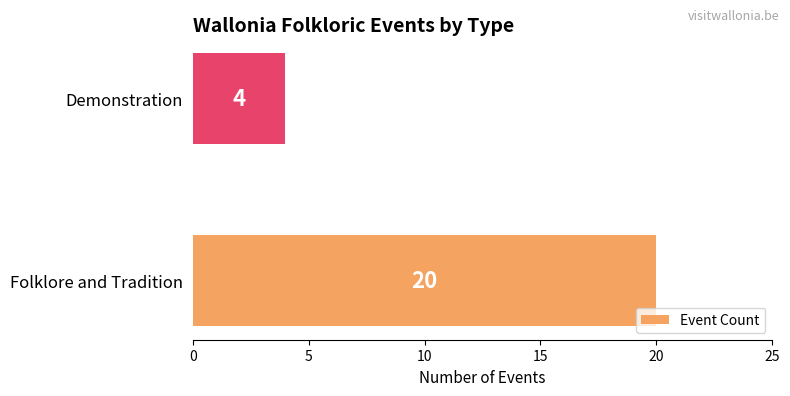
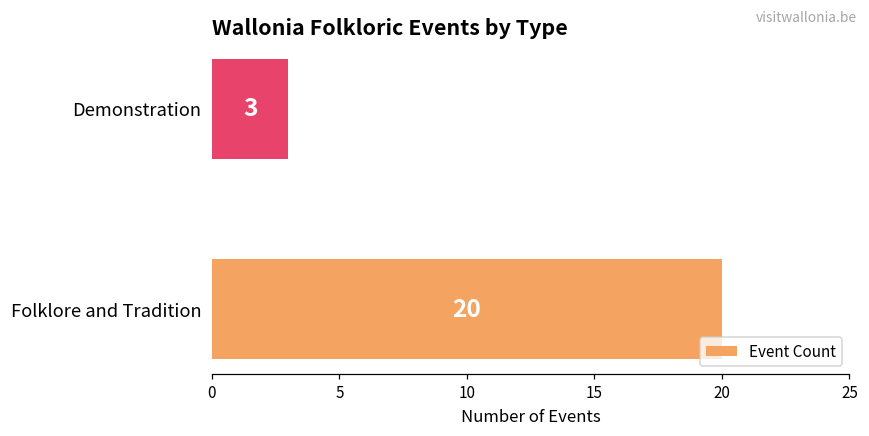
Demonstration: 4 -> 3
